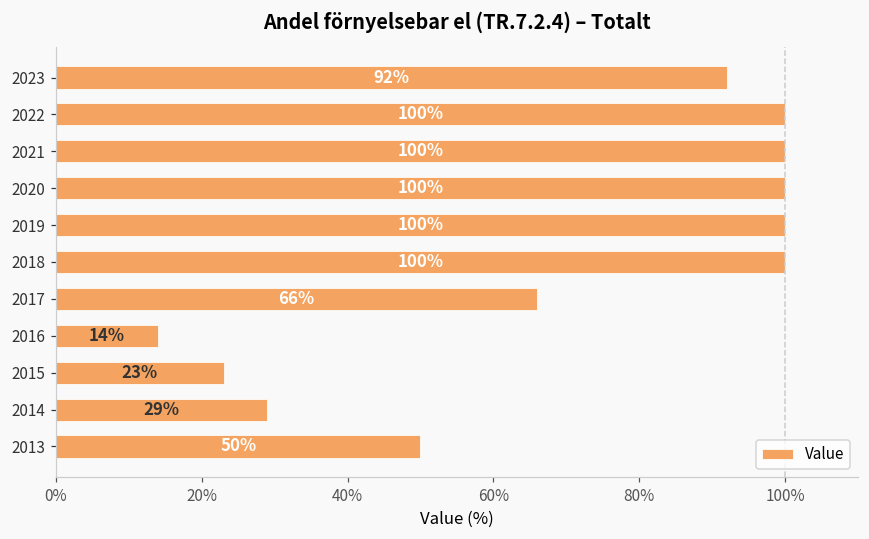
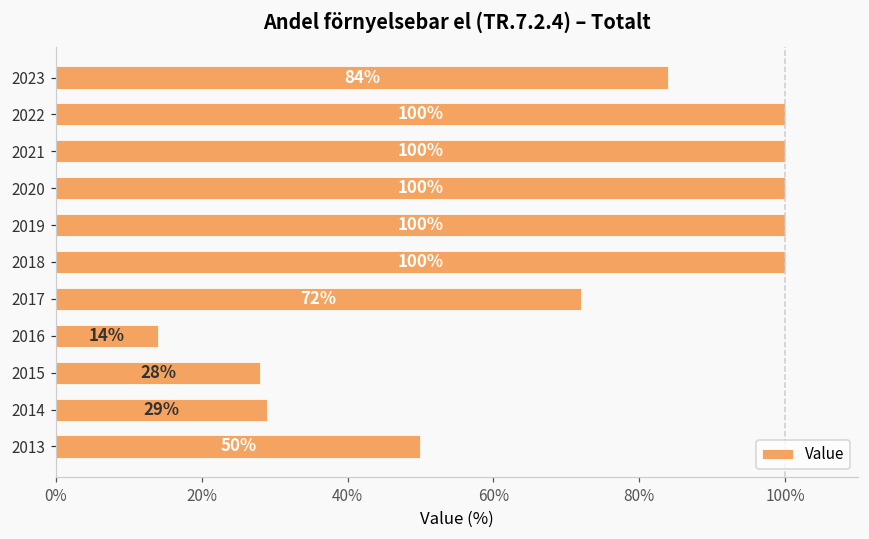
2023: 92% -> 84%
2017: 66% -> 72%
2015: 23% -> 28%
